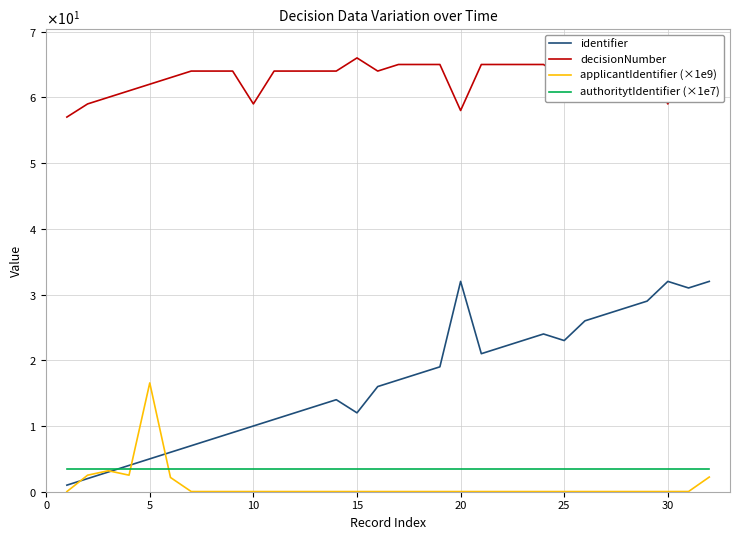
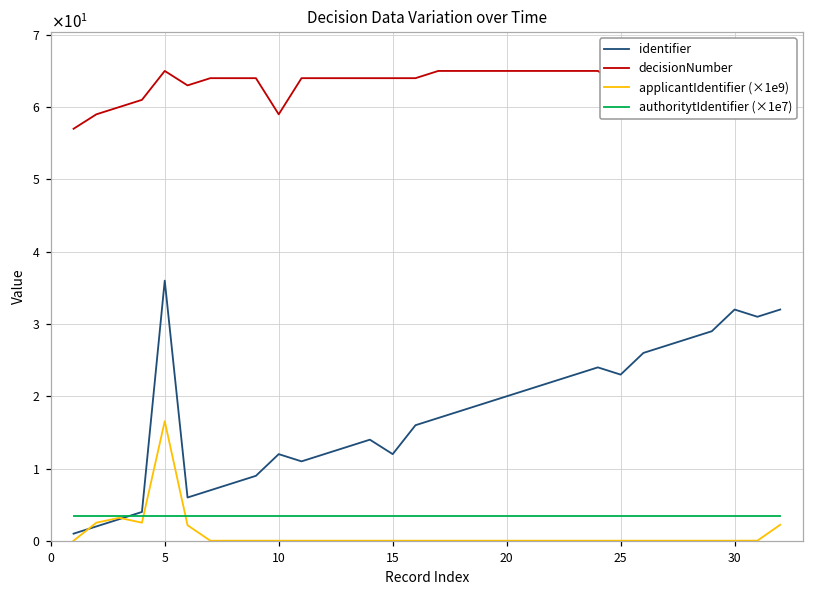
identifier, 5: 5 -> 36
decisionNumber, 5: 62 -> 65
identifier, 10: 10 -> 12
decisionNumber, 15: 66 -> 64
identifier, 20: 32 -> 20
decisionNumber, 20: 58 -> 65
